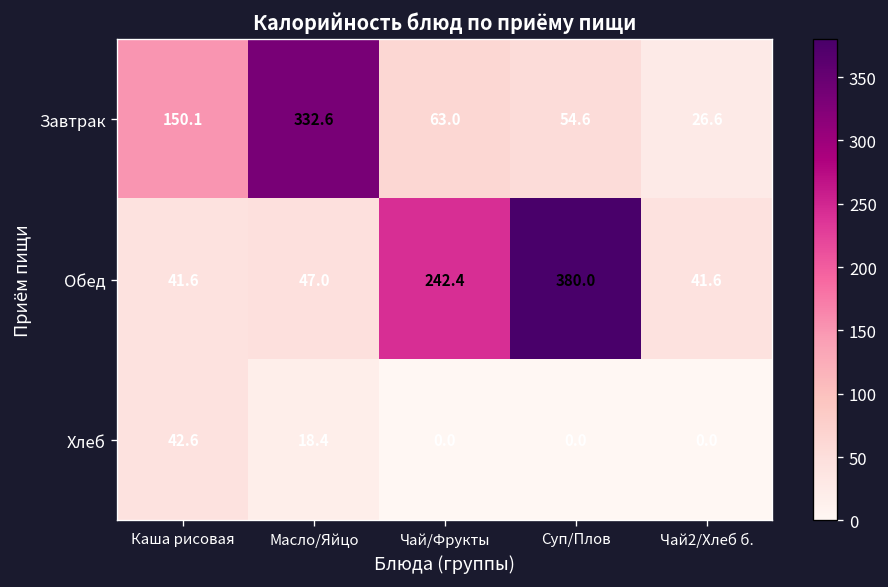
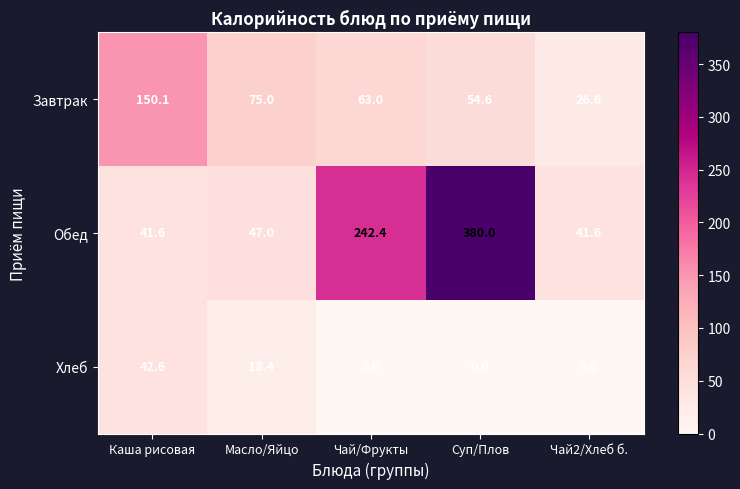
Завтрак, Масло/Яйцо: 332.6 -> 75.0
